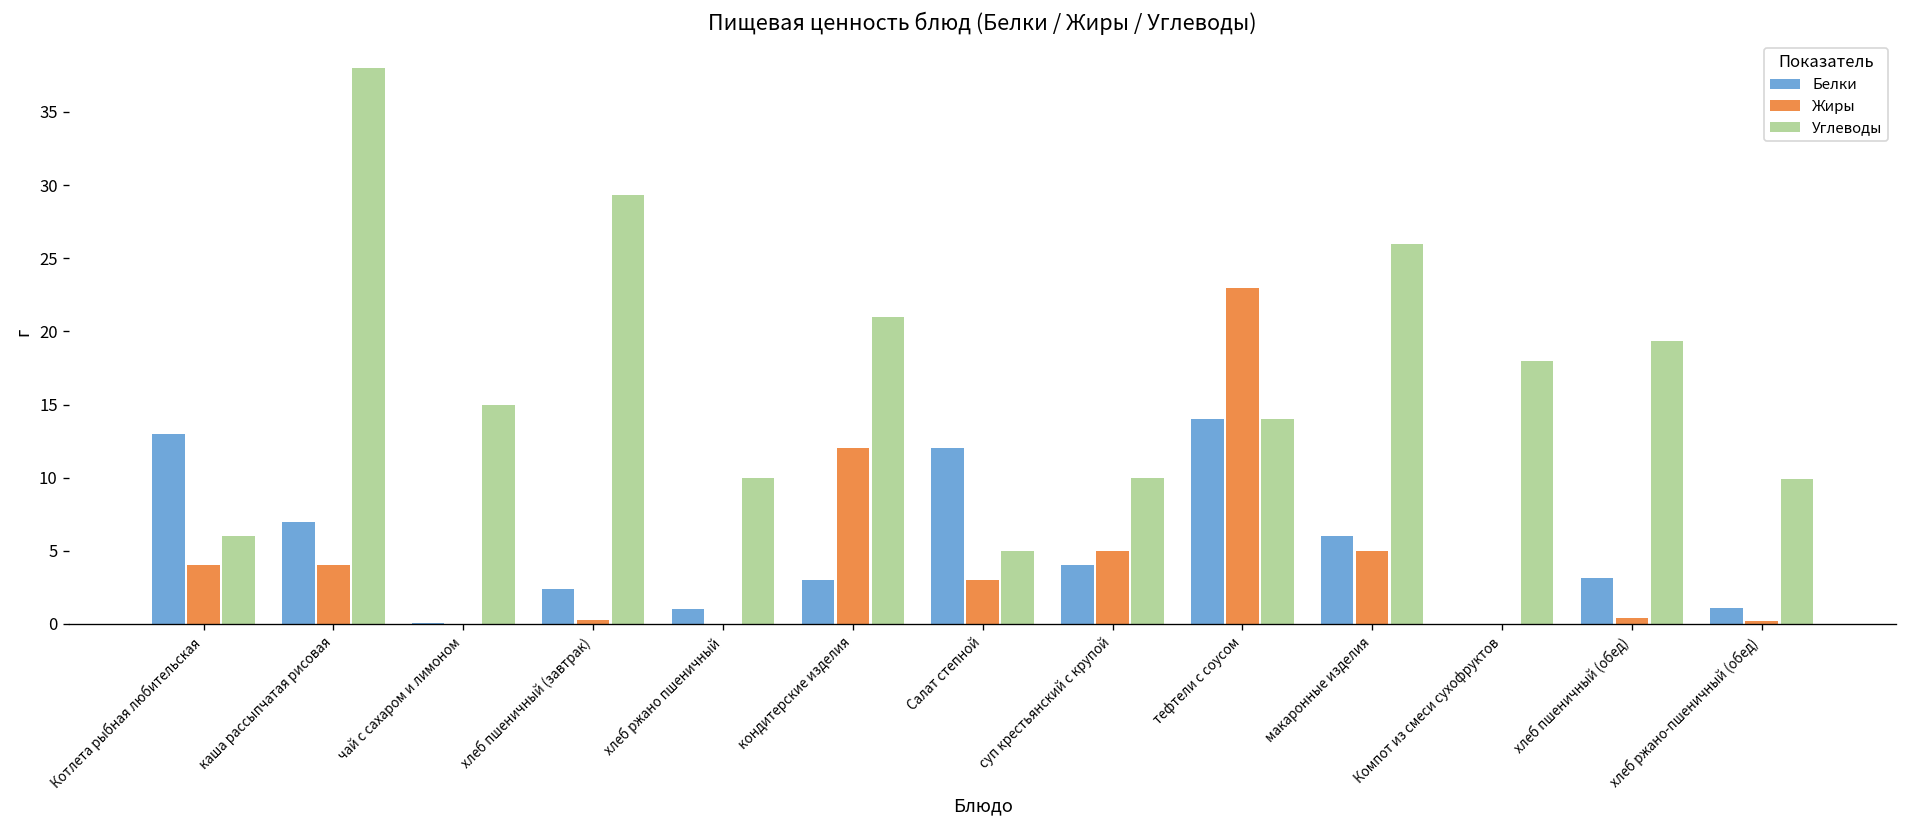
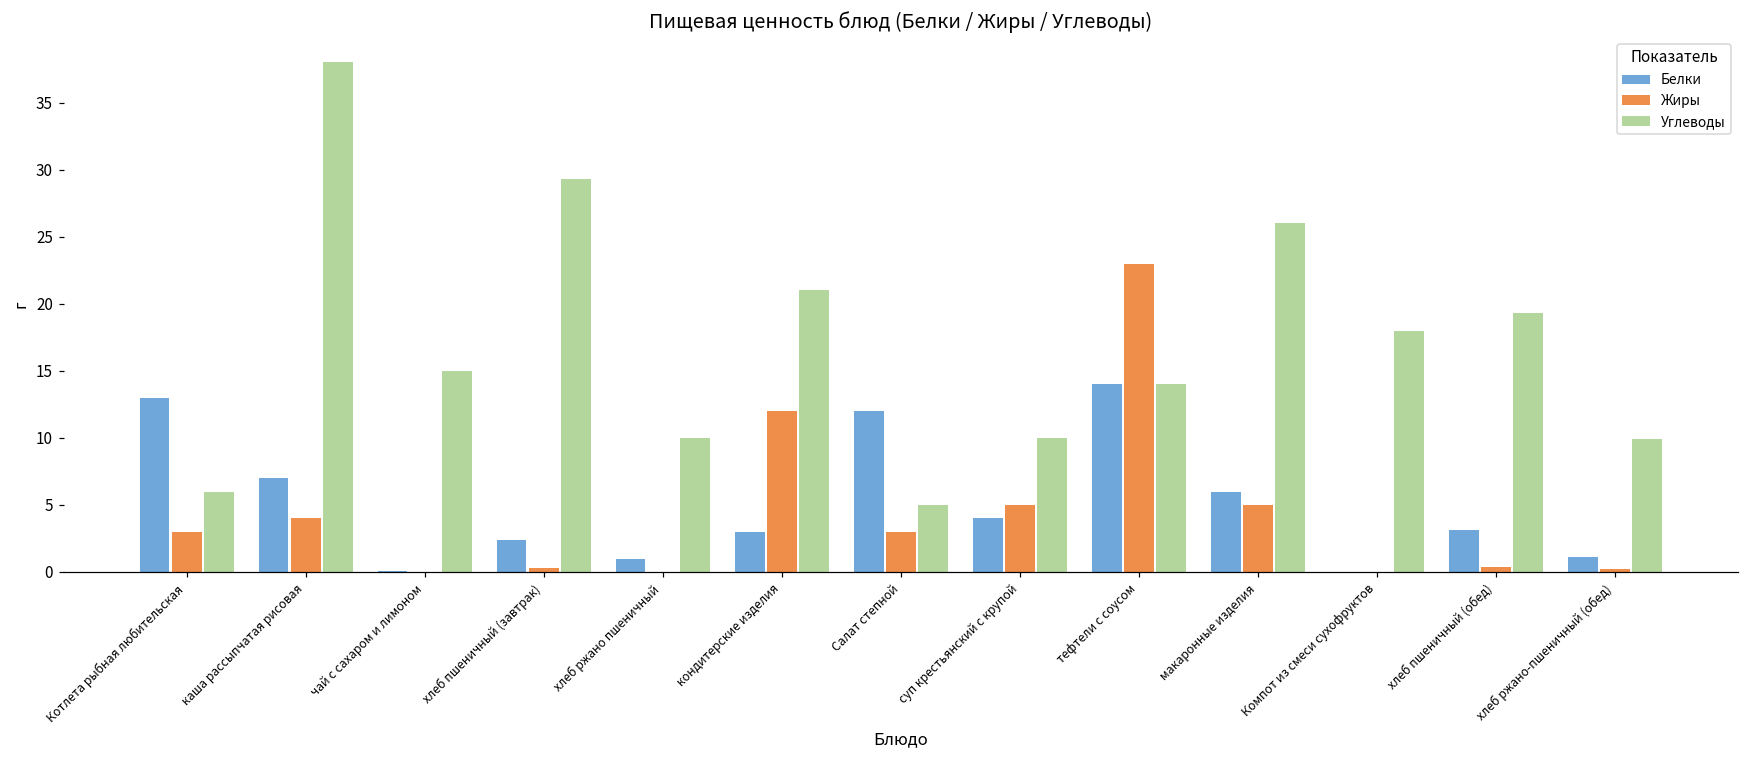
Жиры, Котлета рыбная любительская: 4 -> 3
